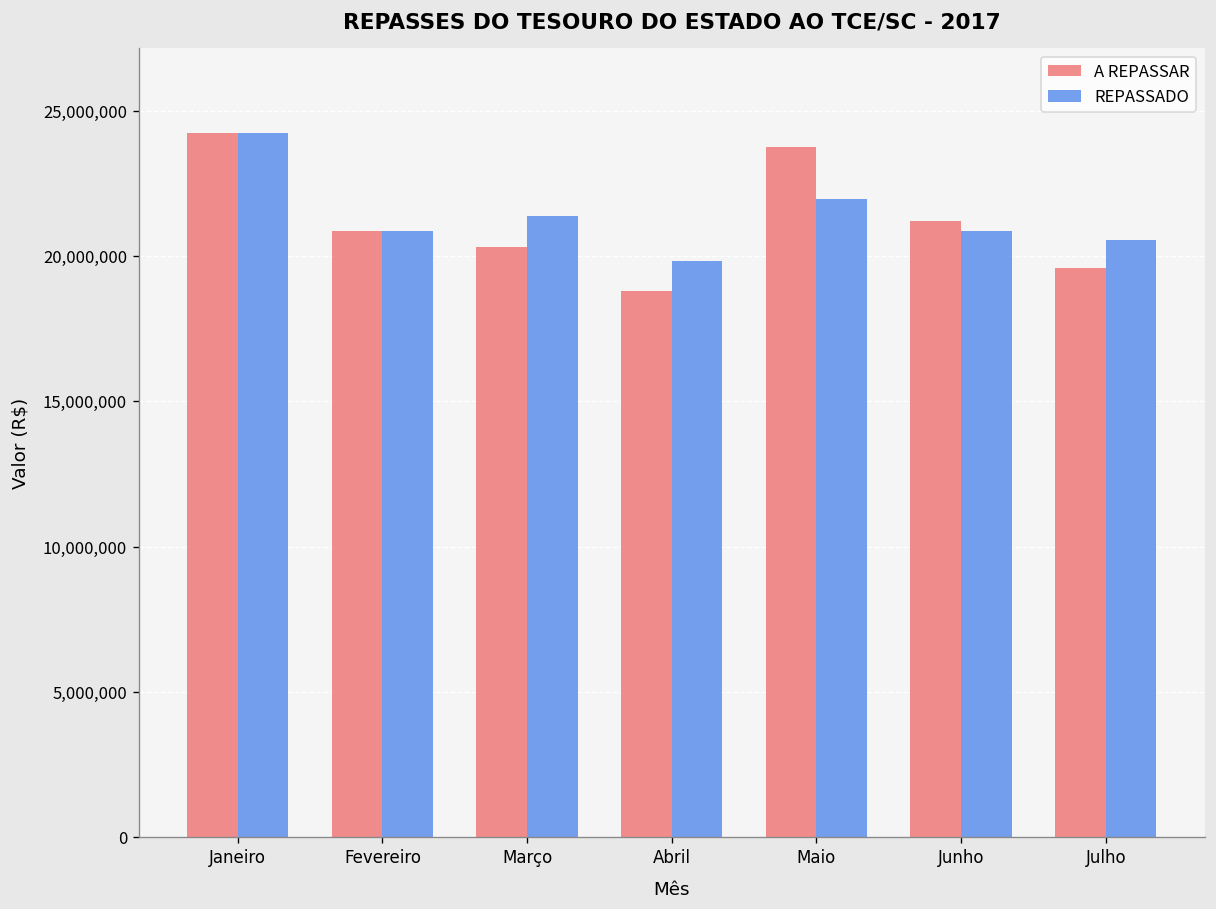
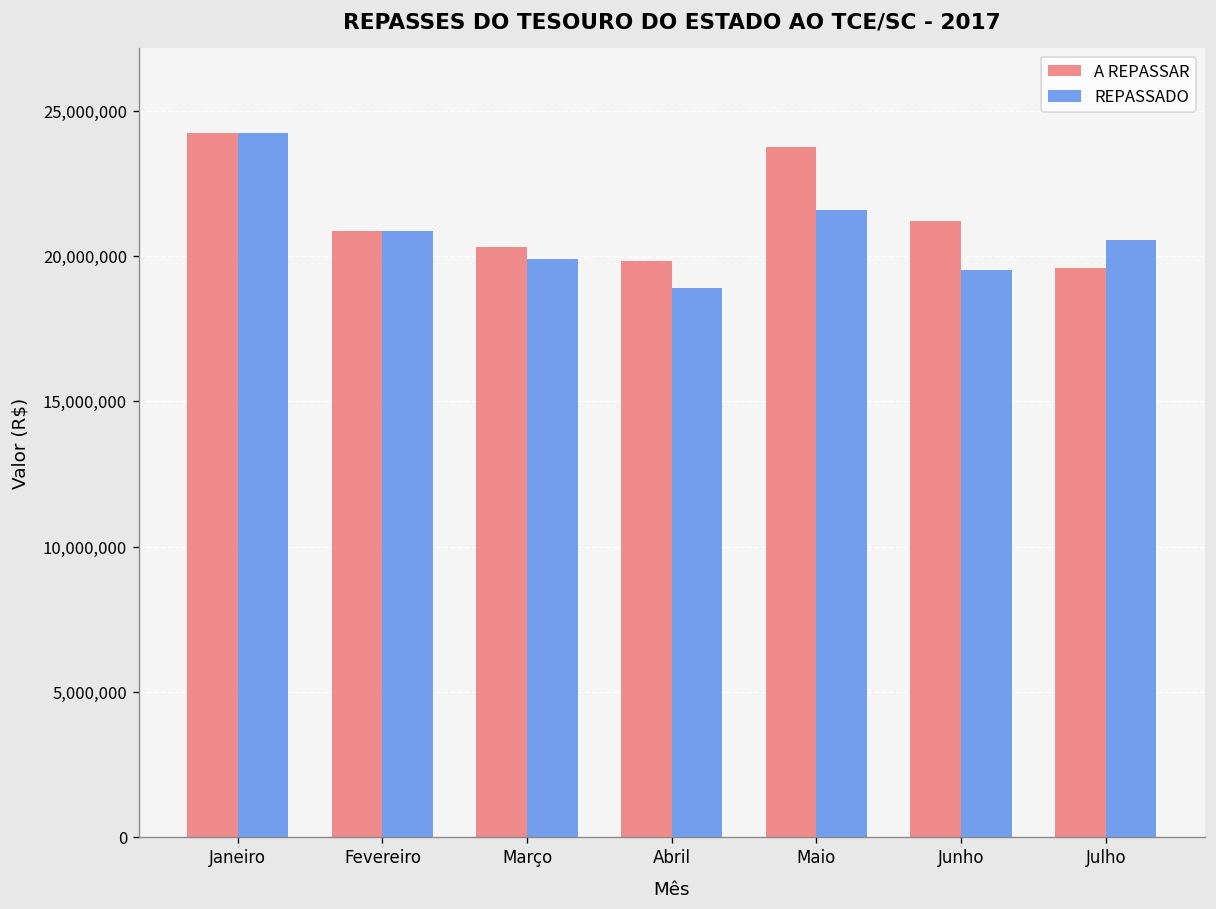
REPASSADO, Março: 21,400,000 -> 19,900,000
A REPASSAR, Abril: 18,800,000 -> 19,800,000
REPASSADO, Abril: 19,800,000 -> 18,900,000
REPASSADO, Maio: 22,000,000 -> 21,600,000
REPASSADO, Junho: 20,800,000 -> 19,500,000
